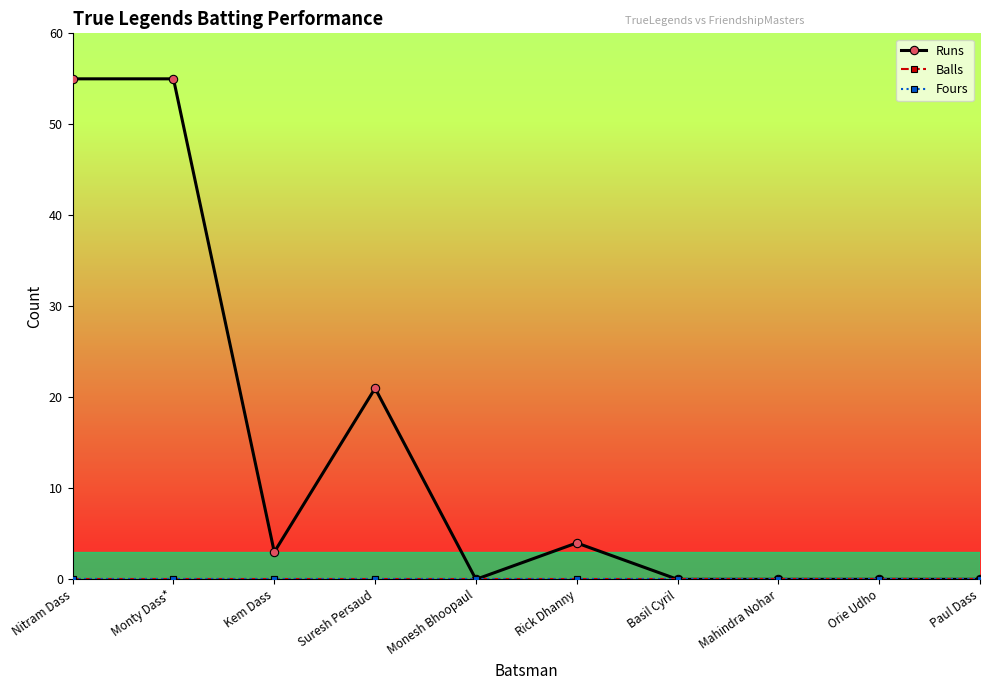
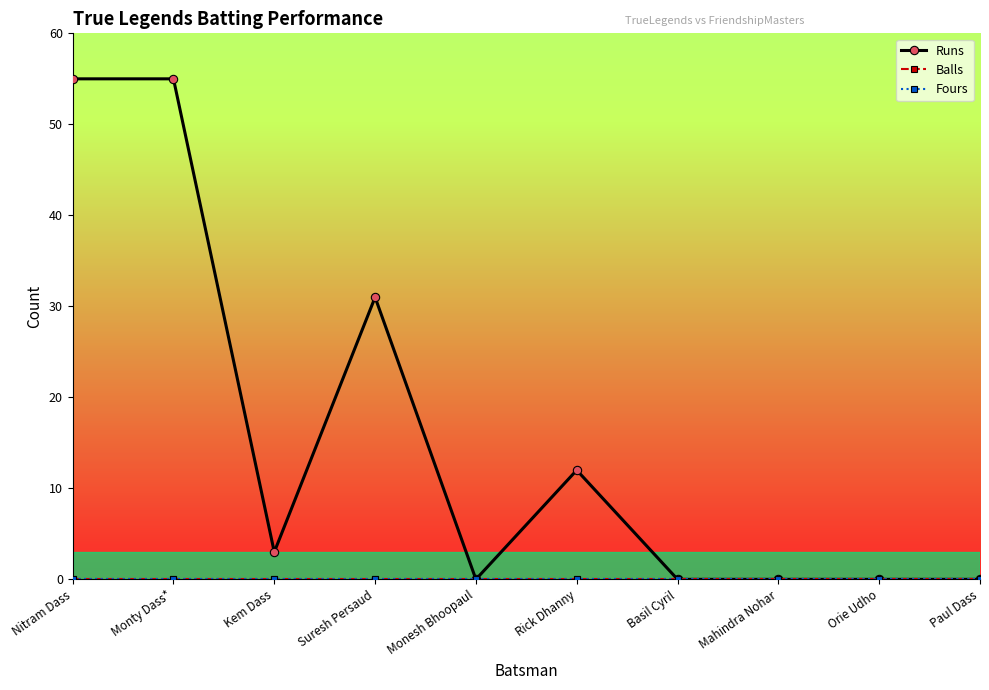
Runs, Suresh Persaud: 21 -> 31
Runs, Rick Dhanny: 4 -> 12
